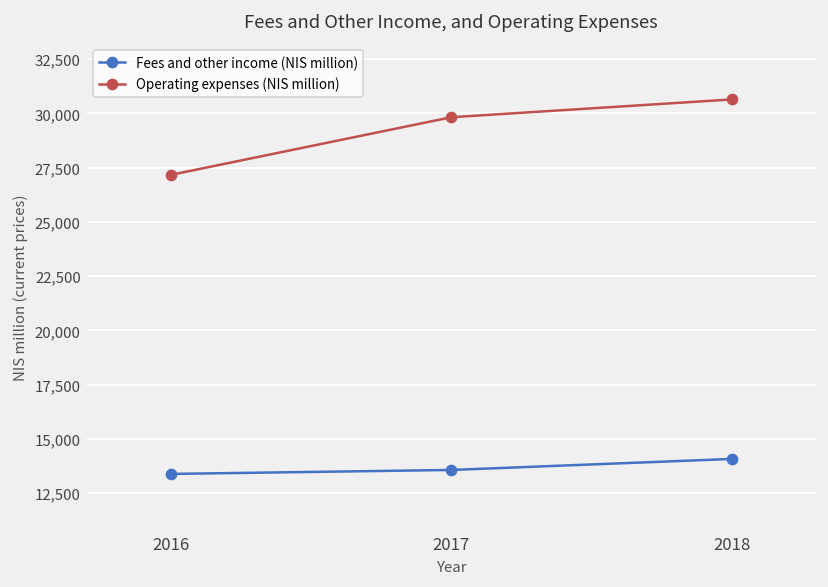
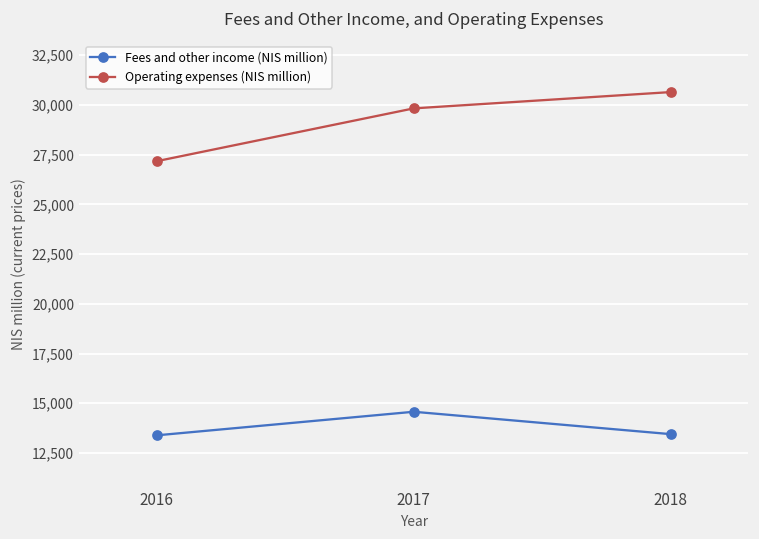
Fees and other income (NIS million), 2017: 13,600 -> 14,600
Fees and other income (NIS million), 2018: 14,100 -> 13,400
